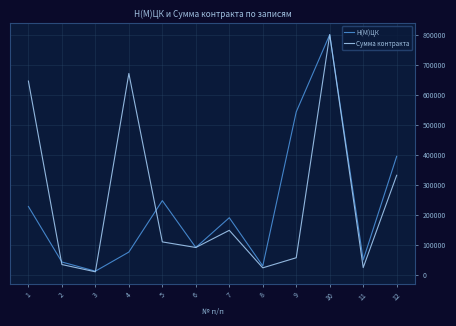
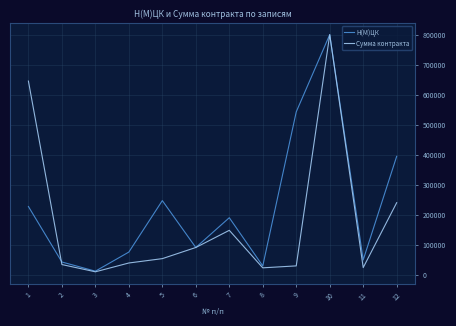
Сумма контракта, 4: 670000 -> 40000
Сумма контракта, 5: 110000 -> 50000
Сумма контракта, 9: 60000 -> 30000
Сумма контракта, 12: 330000 -> 240000
